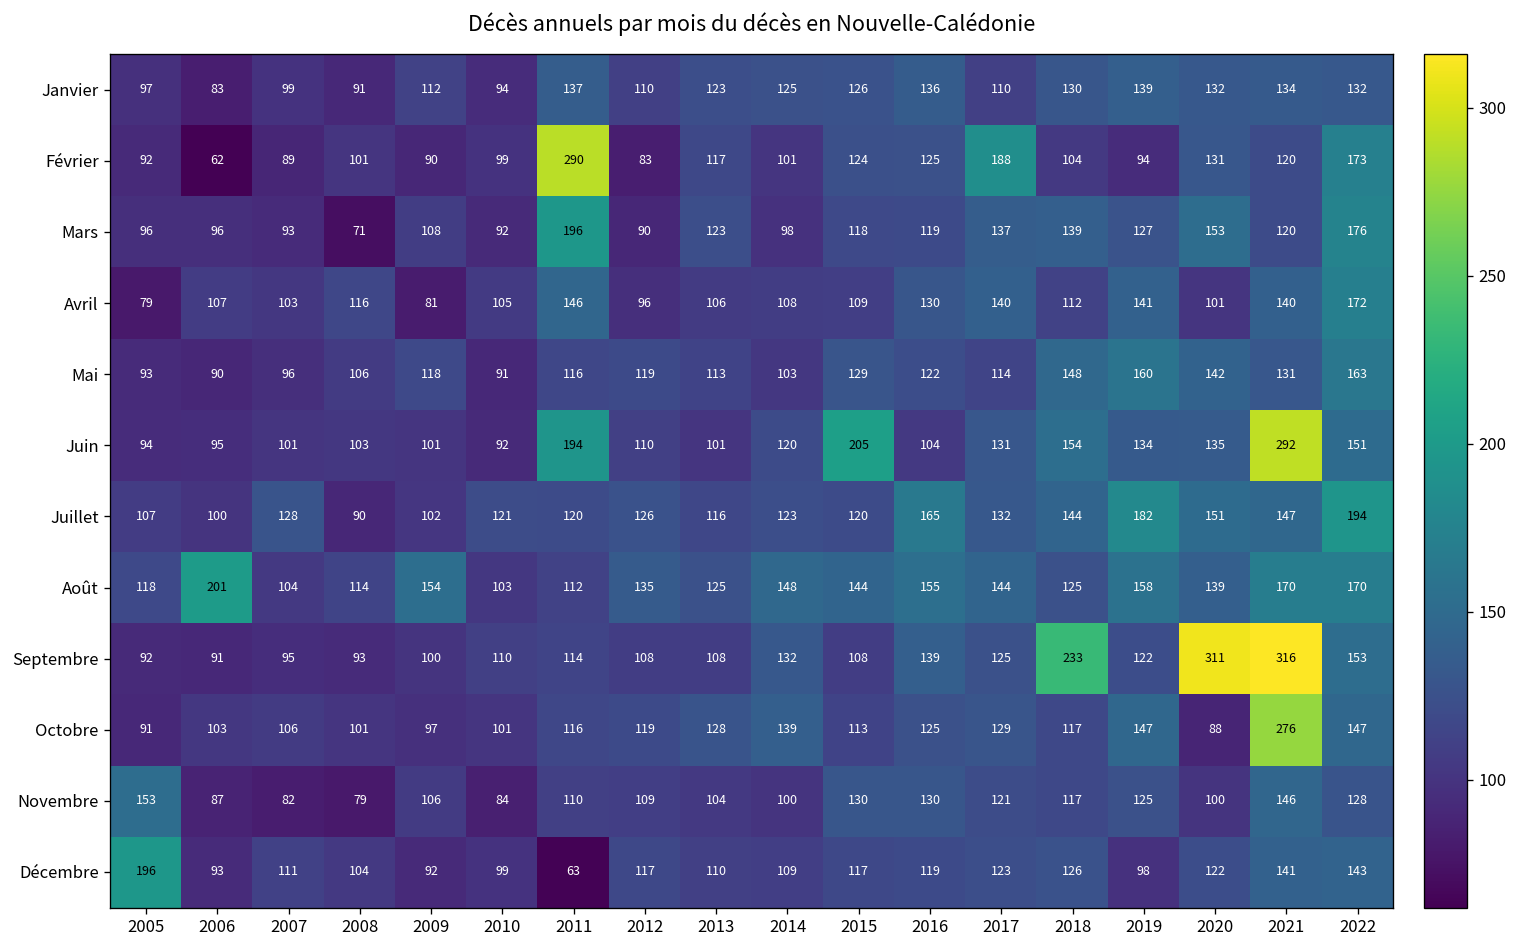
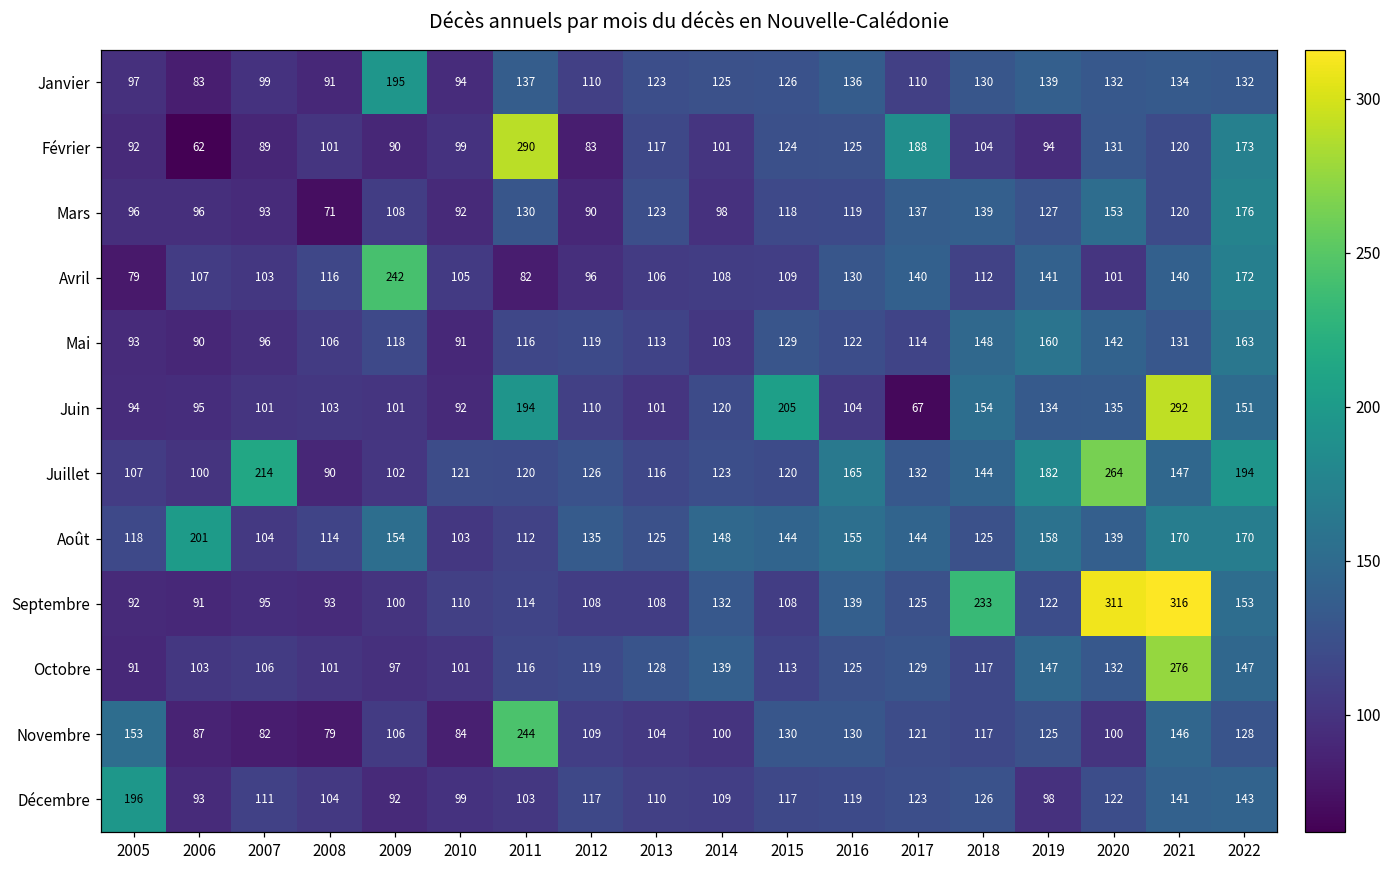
Janvier, 2009: 112 -> 195
Mars, 2011: 196 -> 130
Avril, 2009: 81 -> 242
Avril, 2011: 146 -> 82
Juin, 2017: 131 -> 67
Juillet, 2007: 128 -> 214
Juillet, 2020: 151 -> 264
Octobre, 2020: 88 -> 132
Novembre, 2011: 110 -> 244
Décembre, 2011: 63 -> 103
